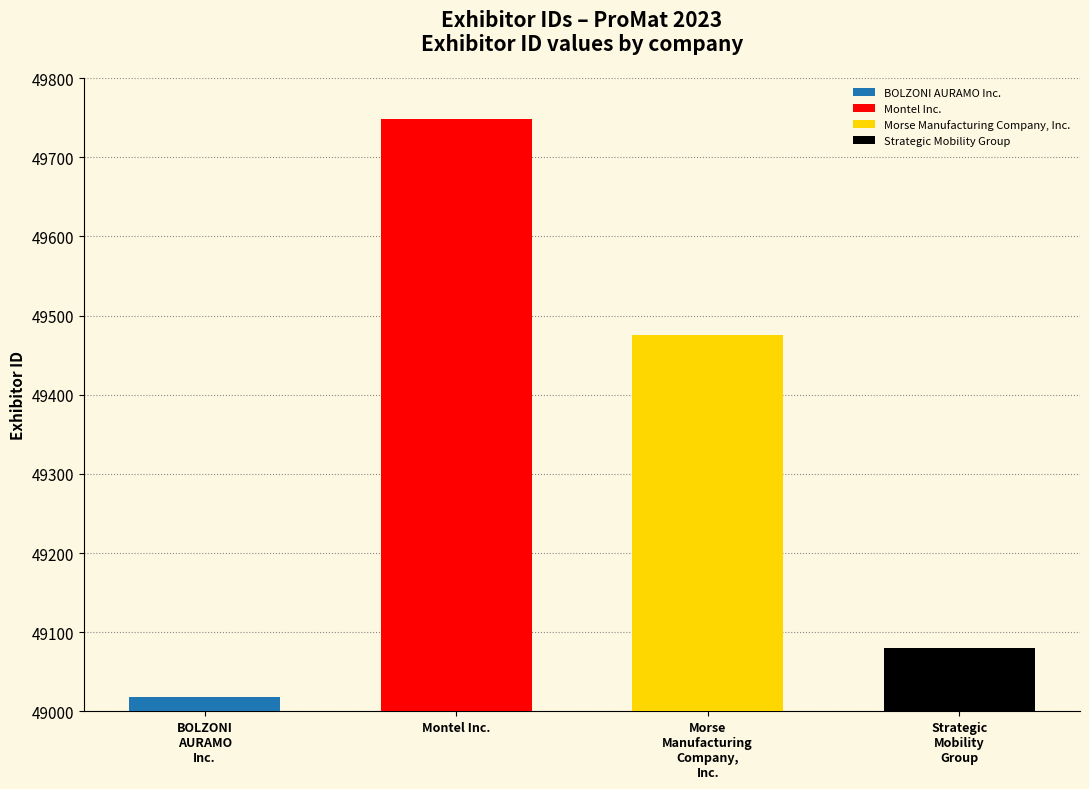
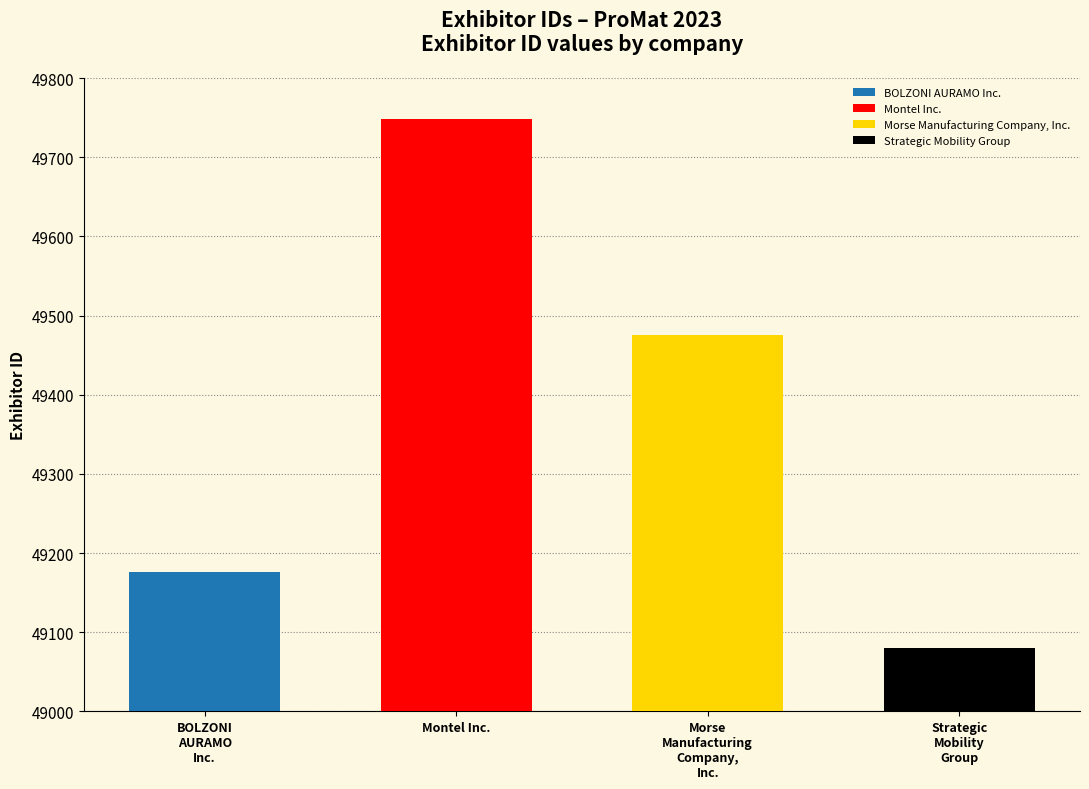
BOLZONI AURAMO Inc.: 49020 -> 49180
